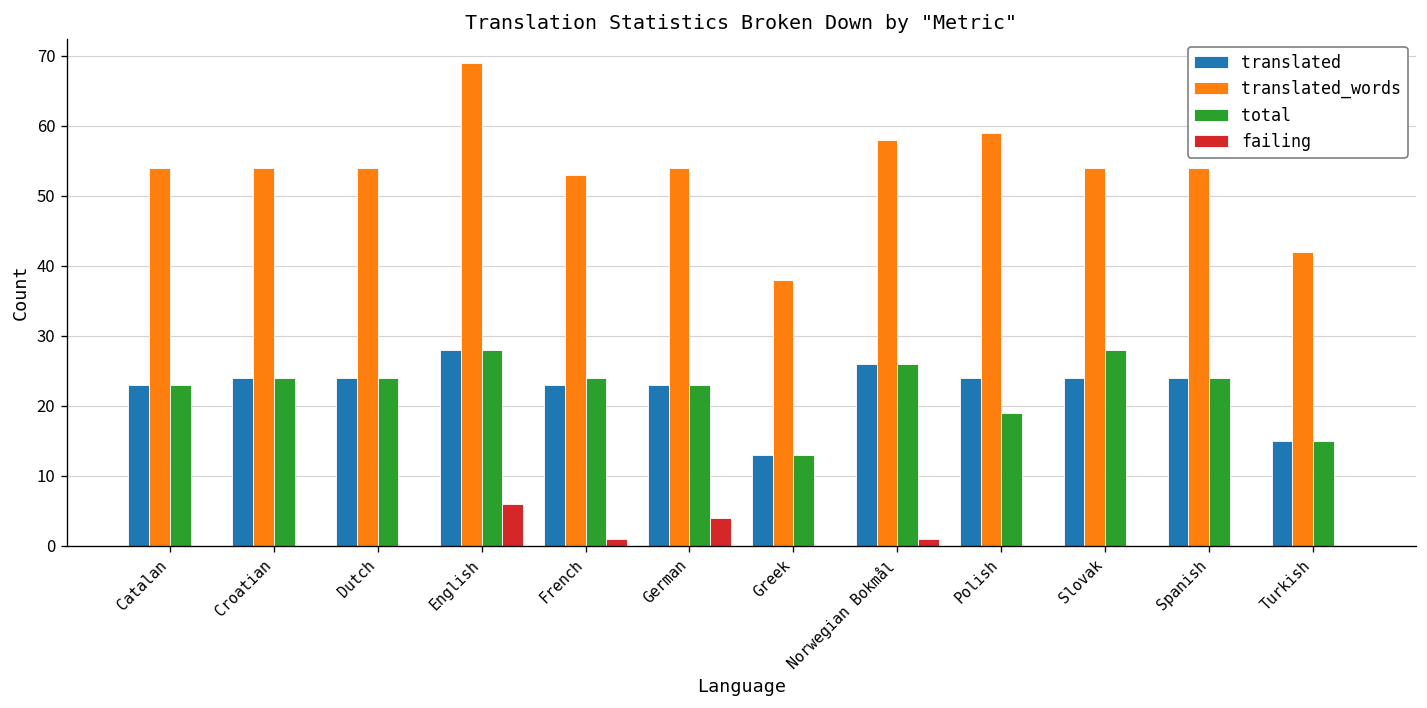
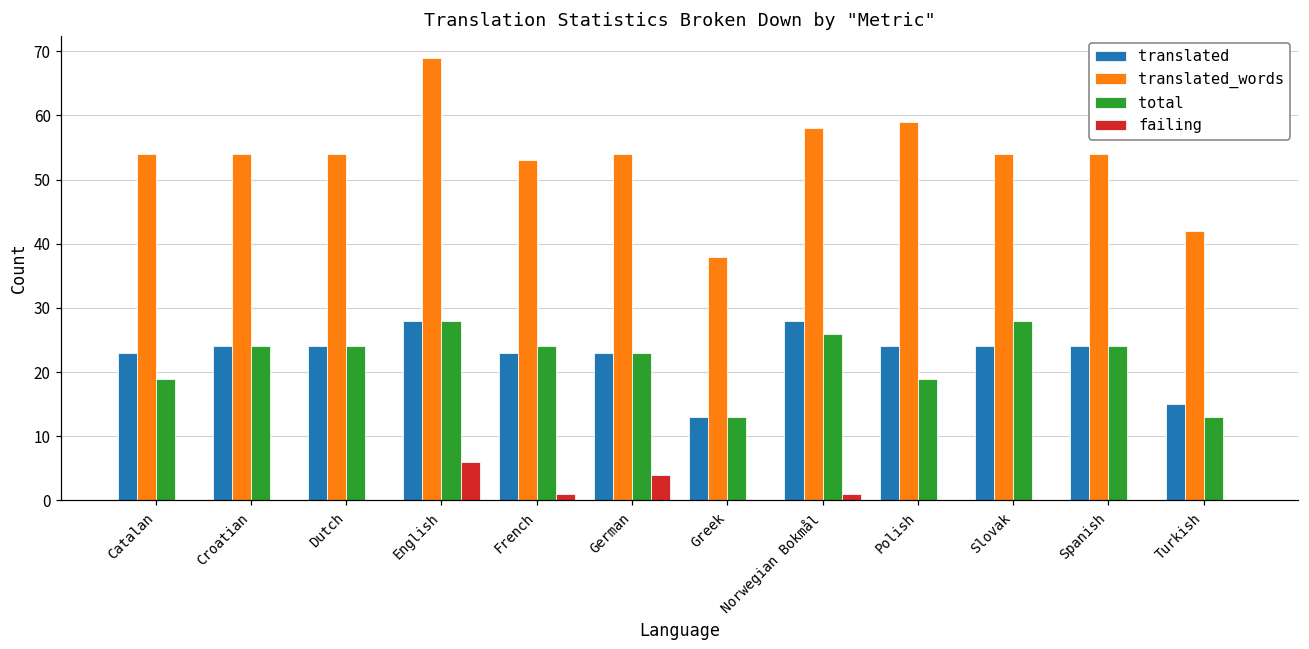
total, Catalan: 23 -> 19
translated, Norwegian Bokmål: 26 -> 28
total, Turkish: 15 -> 13
